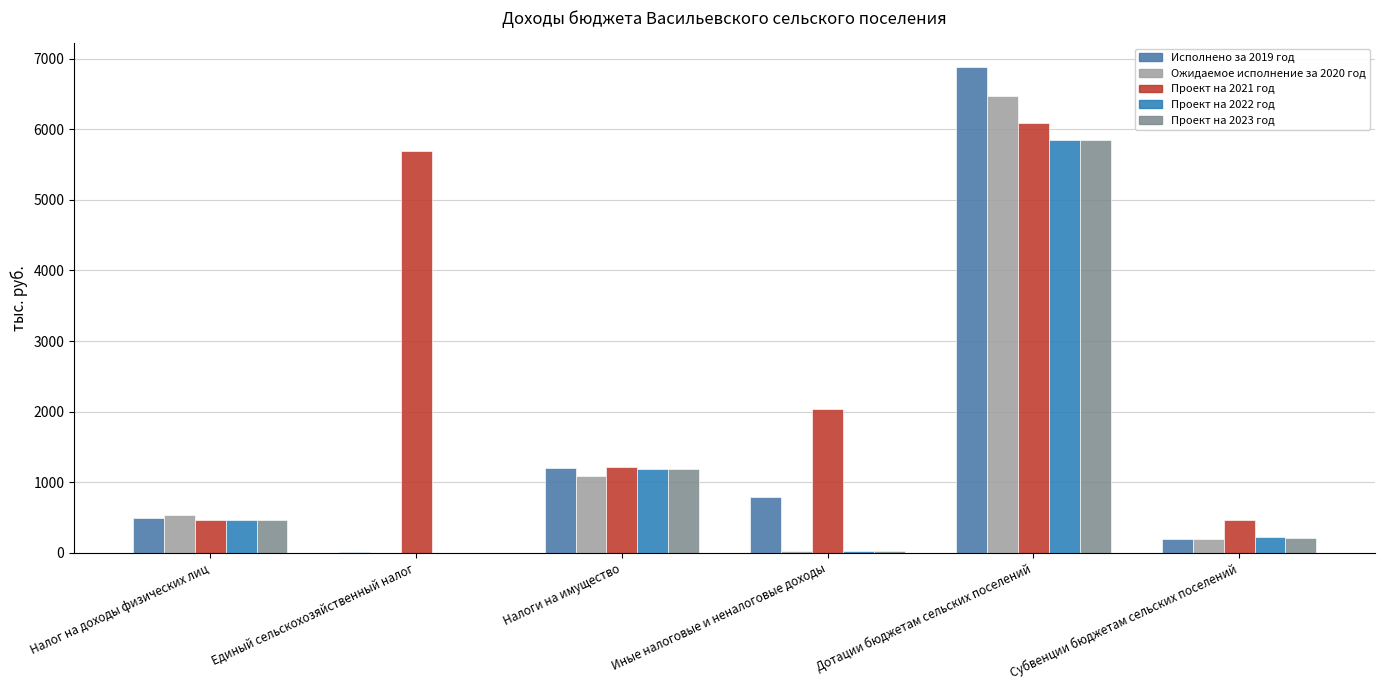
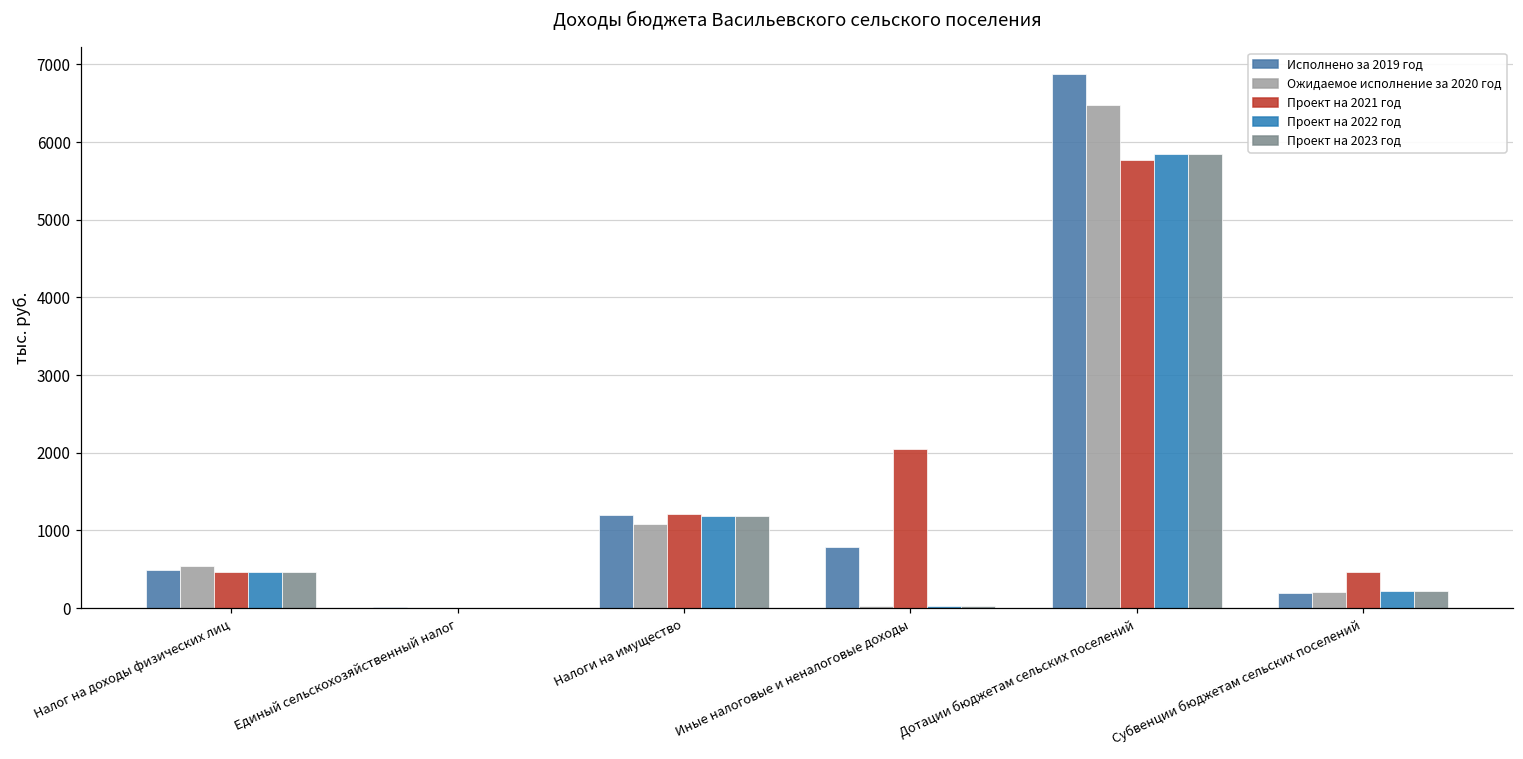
Проект на 2021 год, Единый сельскохозяйственный налог: 5700 -> 0
Проект на 2021 год, Дотации бюджетам сельских поселений: 6100 -> 5800
